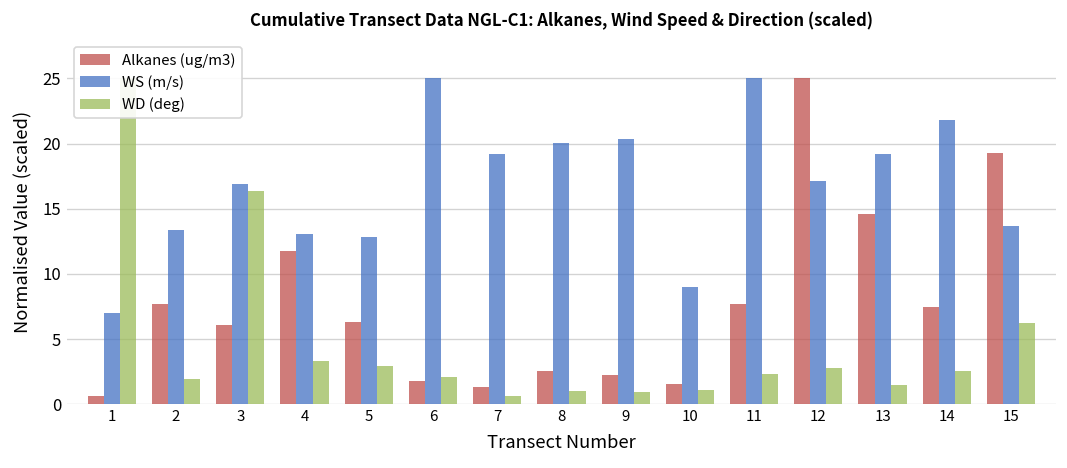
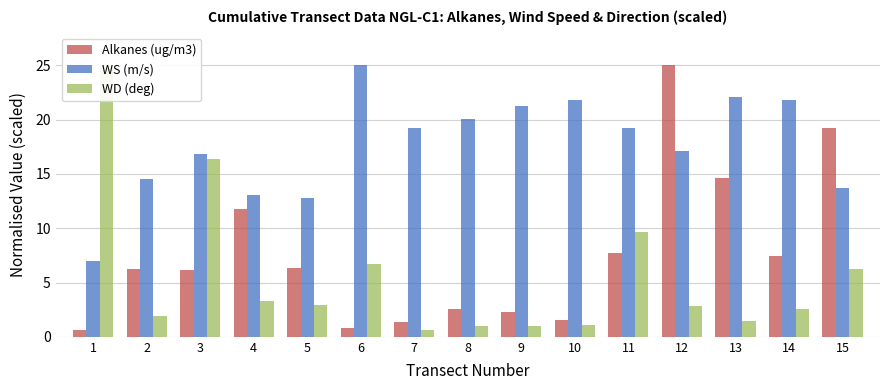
Alkanes (ug/m3), 2: 7.7 -> 6.2
WS (m/s), 2: 13.4 -> 14.5
Alkanes (ug/m3), 6: 1.8 -> 0.9
WD (deg), 6: 2.1 -> 6.7
WS (m/s), 9: 20.3 -> 21.2
WS (m/s), 10: 9.0 -> 21.8
WS (m/s), 11: 25.0 -> 19.2
WD (deg), 11: 2.3 -> 9.7
WS (m/s), 13: 19.2 -> 22.1
